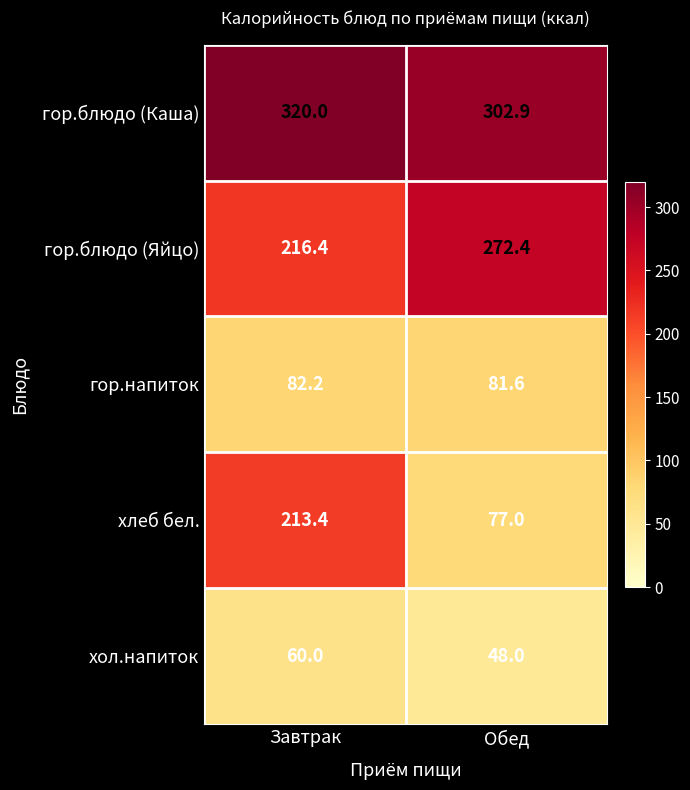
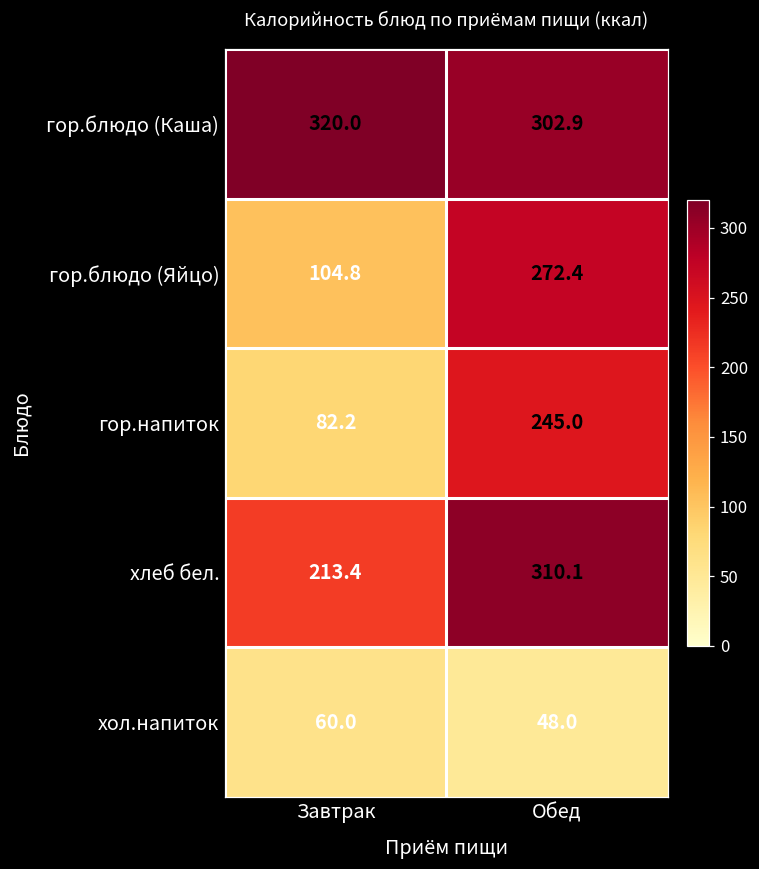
гор.блюдо (Яйцо), Завтрак: 216.4 -> 104.8
гор.напиток, Обед: 81.6 -> 245.0
хлеб бел., Обед: 77.0 -> 310.1
